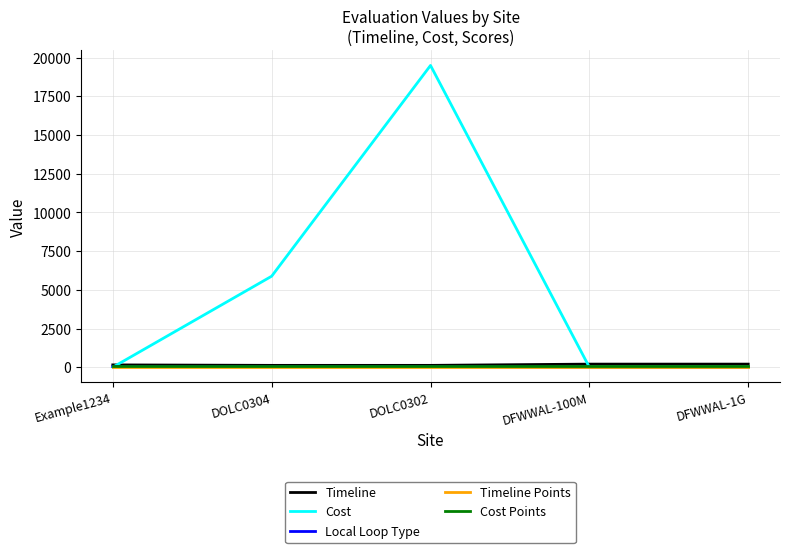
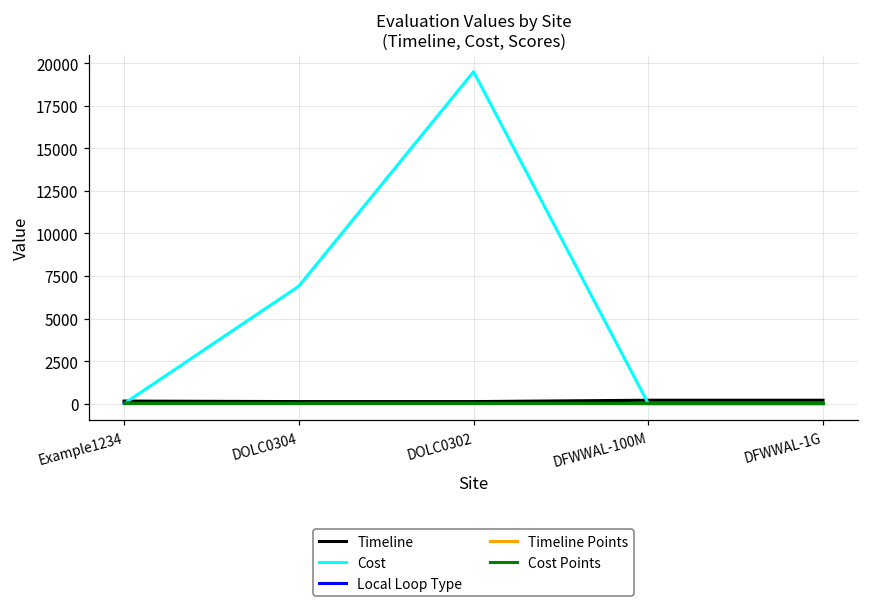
Cost, DOLC0304: 5900 -> 6900
